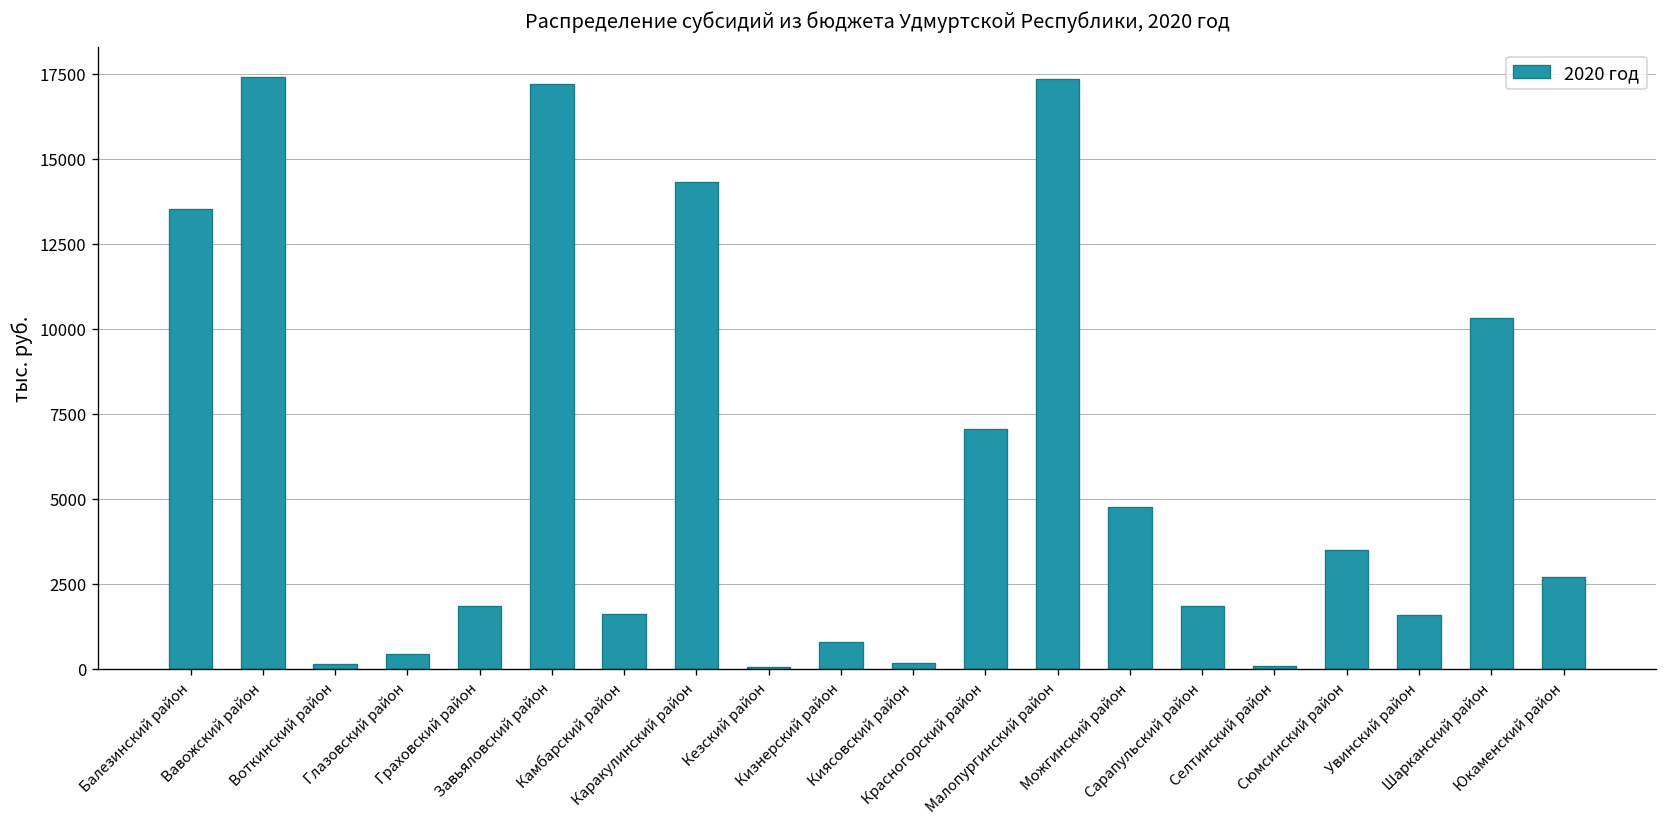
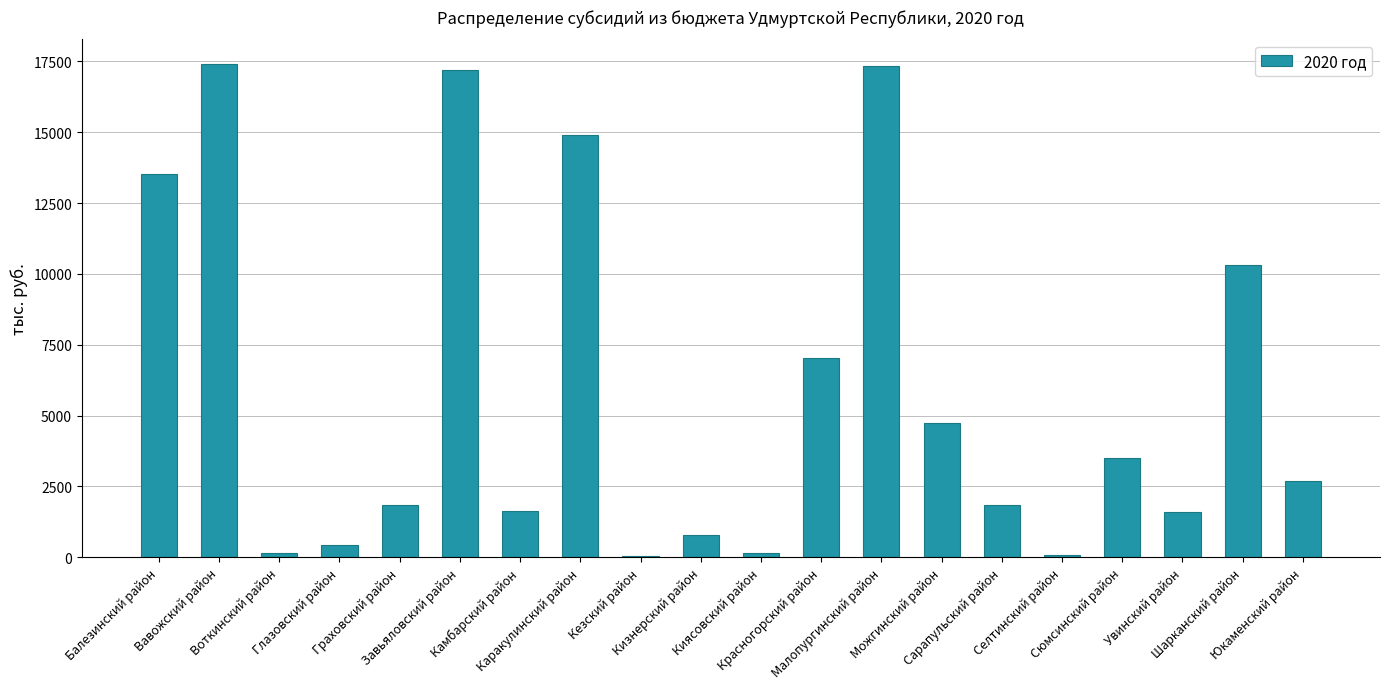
Каракулинский район: 14300 -> 14900
